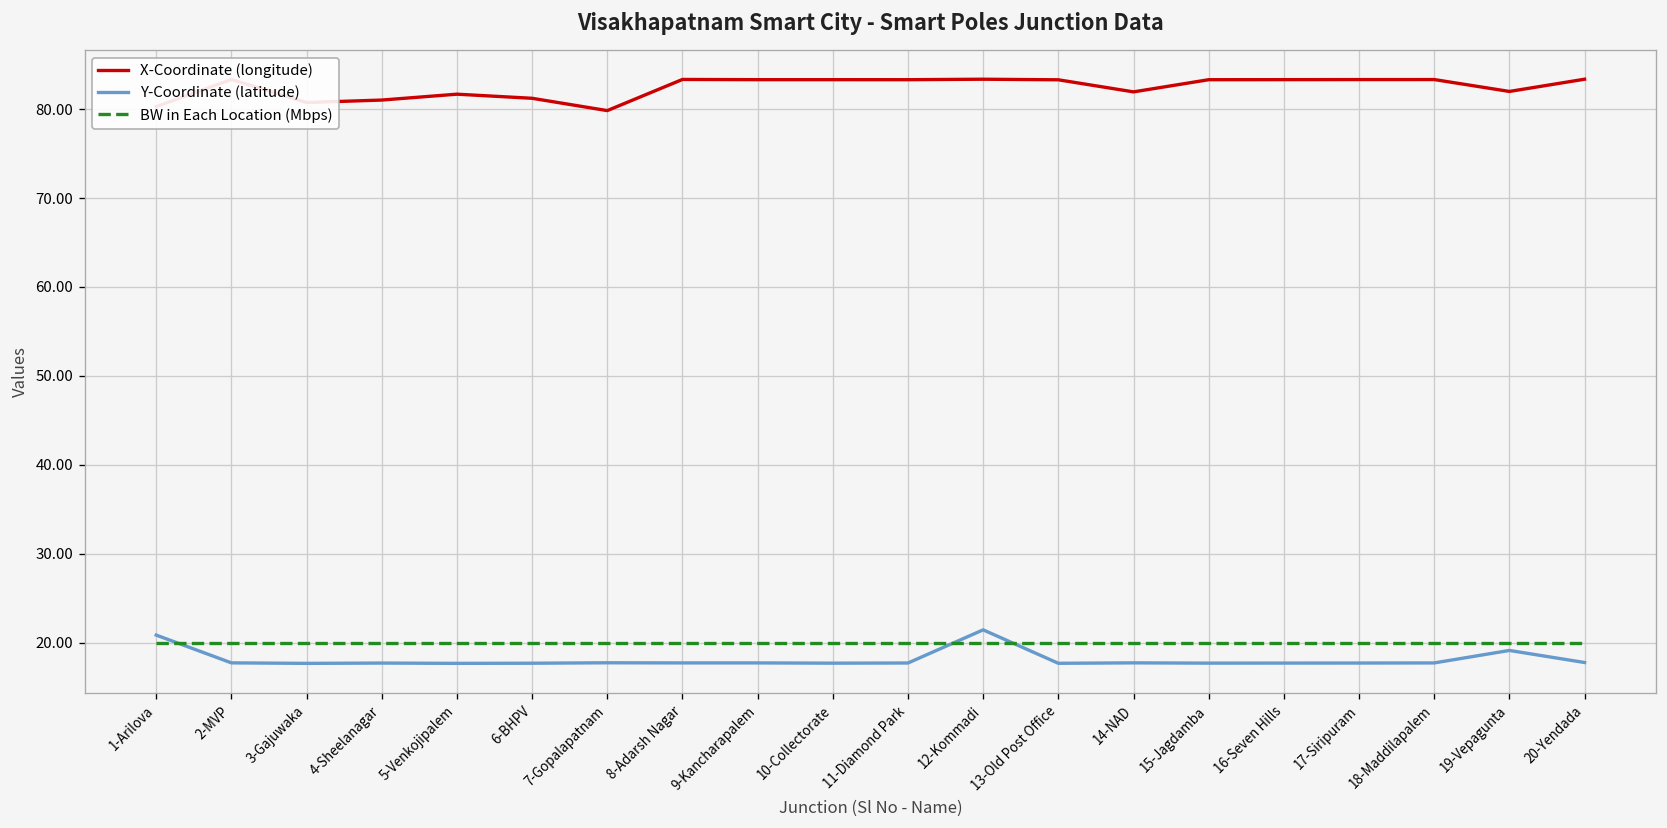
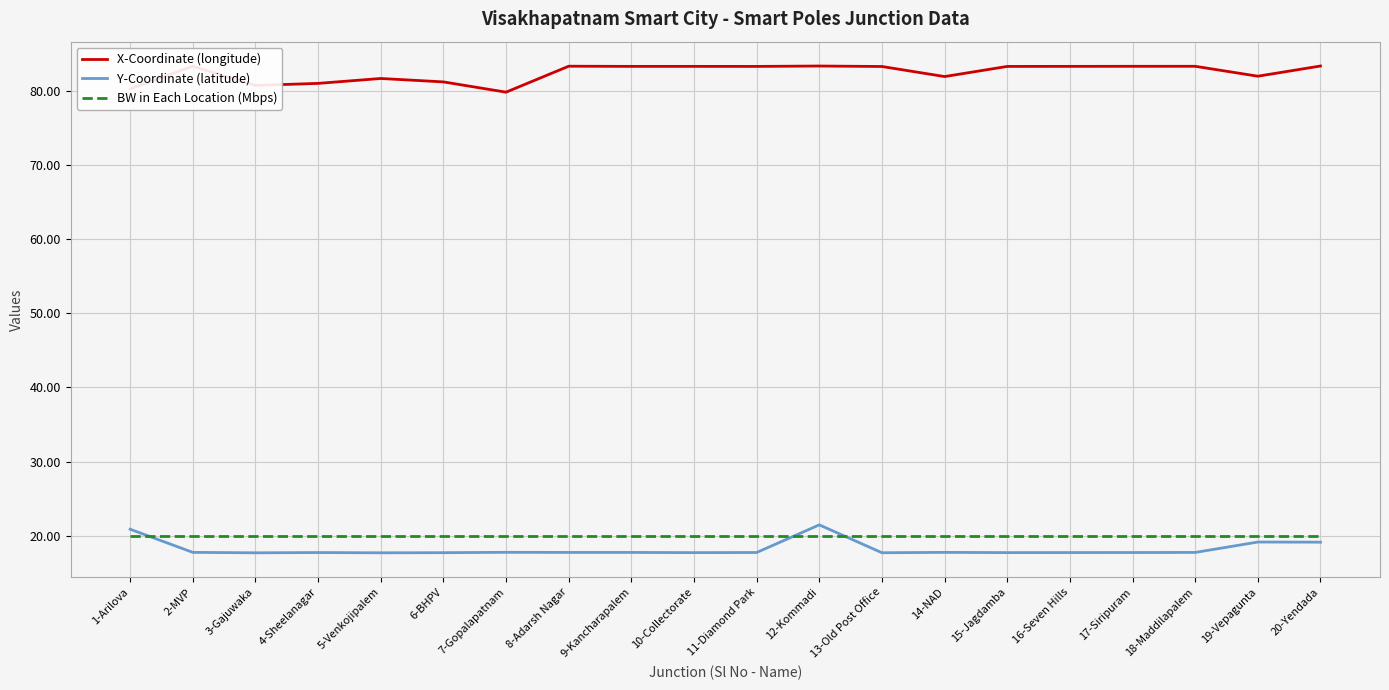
Y-Coordinate (latitude), 20-Yendada: 18 -> 19
